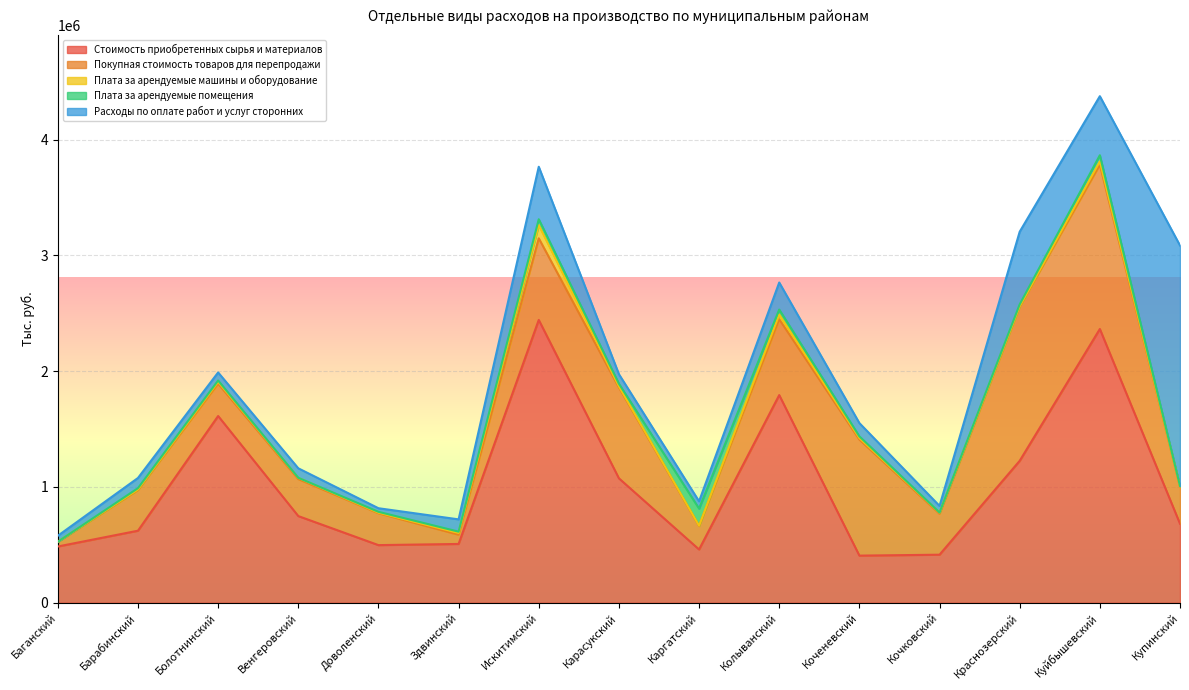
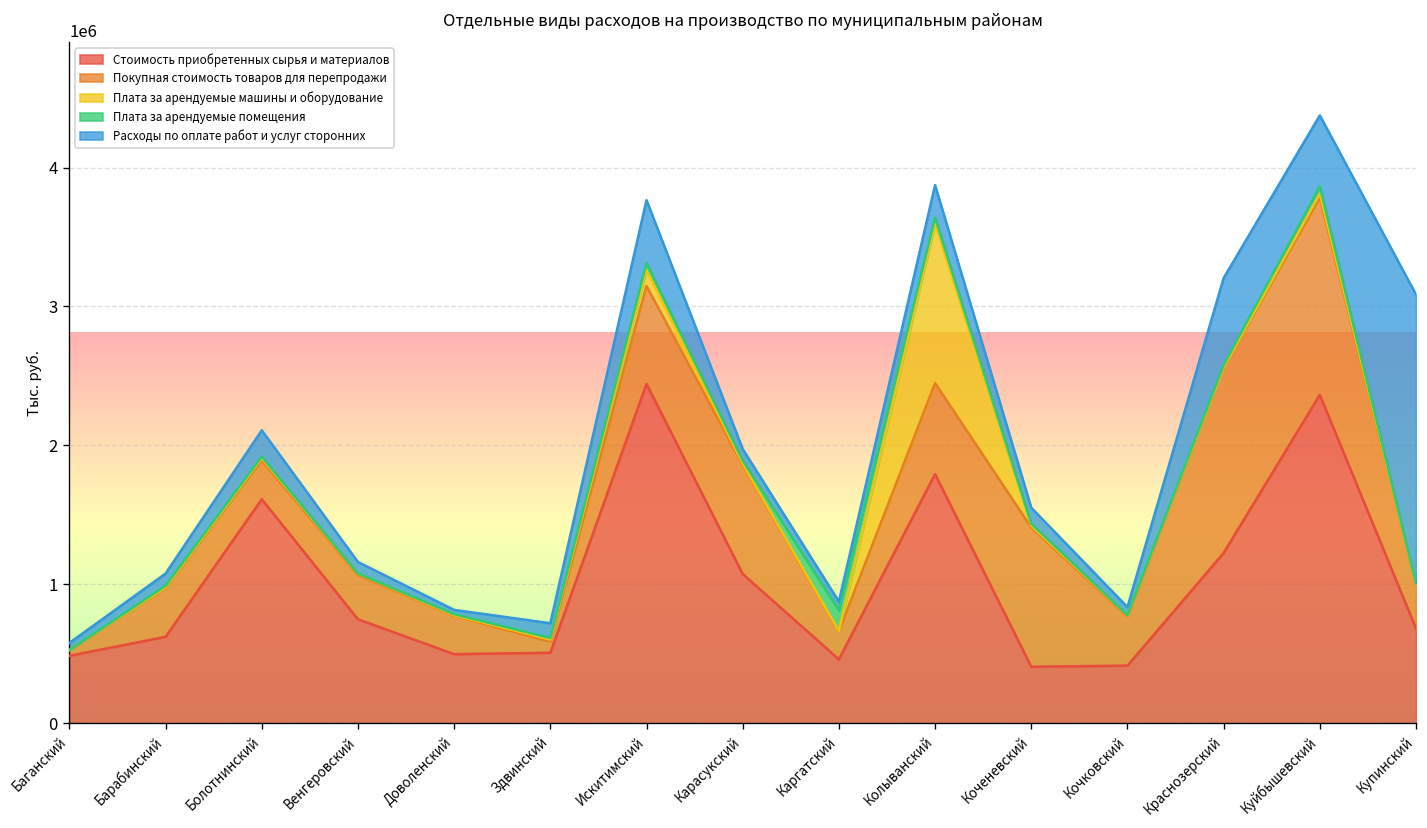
Расходы по оплате работ и услуг сторонних, Болотнинский: 70000 -> 190000
Плата за арендуемые машины и оборудование, Колыванский: 40000 -> 1150000
